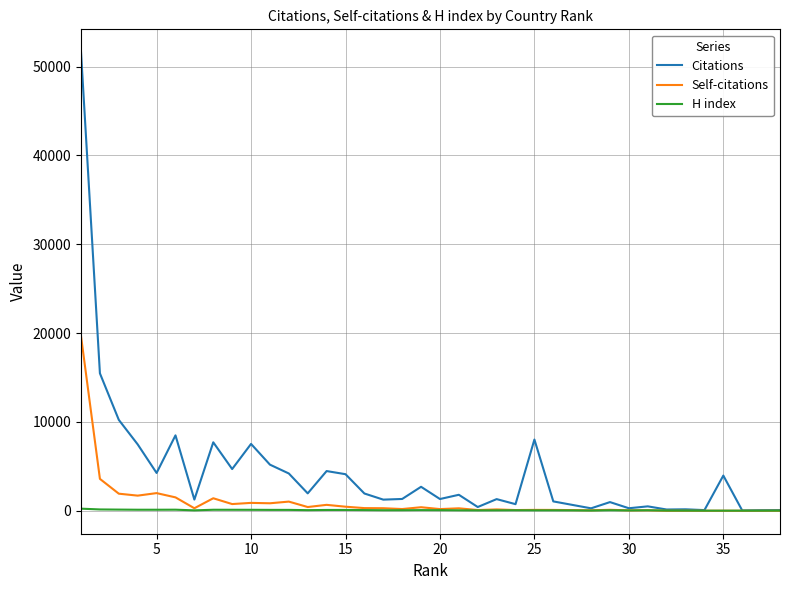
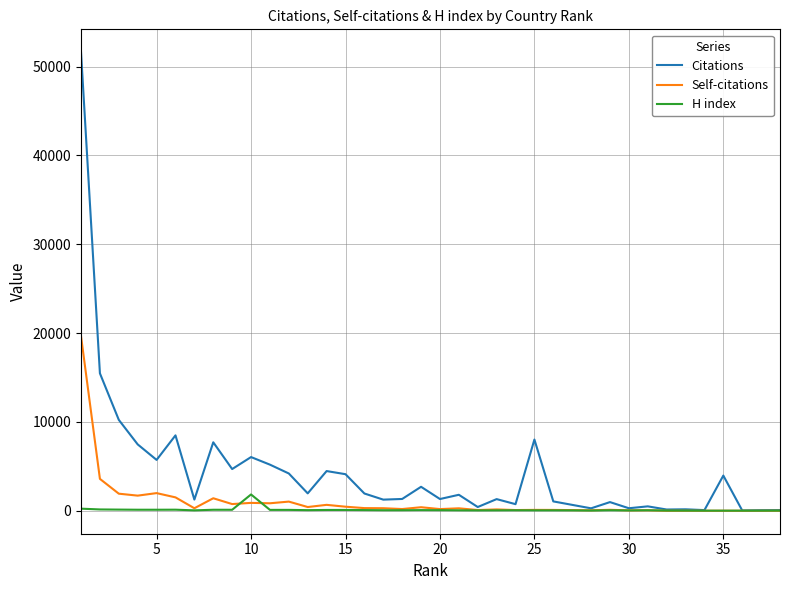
Citations, 5: 4000 -> 6000
Citations, 10: 8000 -> 6000
H index, 10: 0 -> 2000
